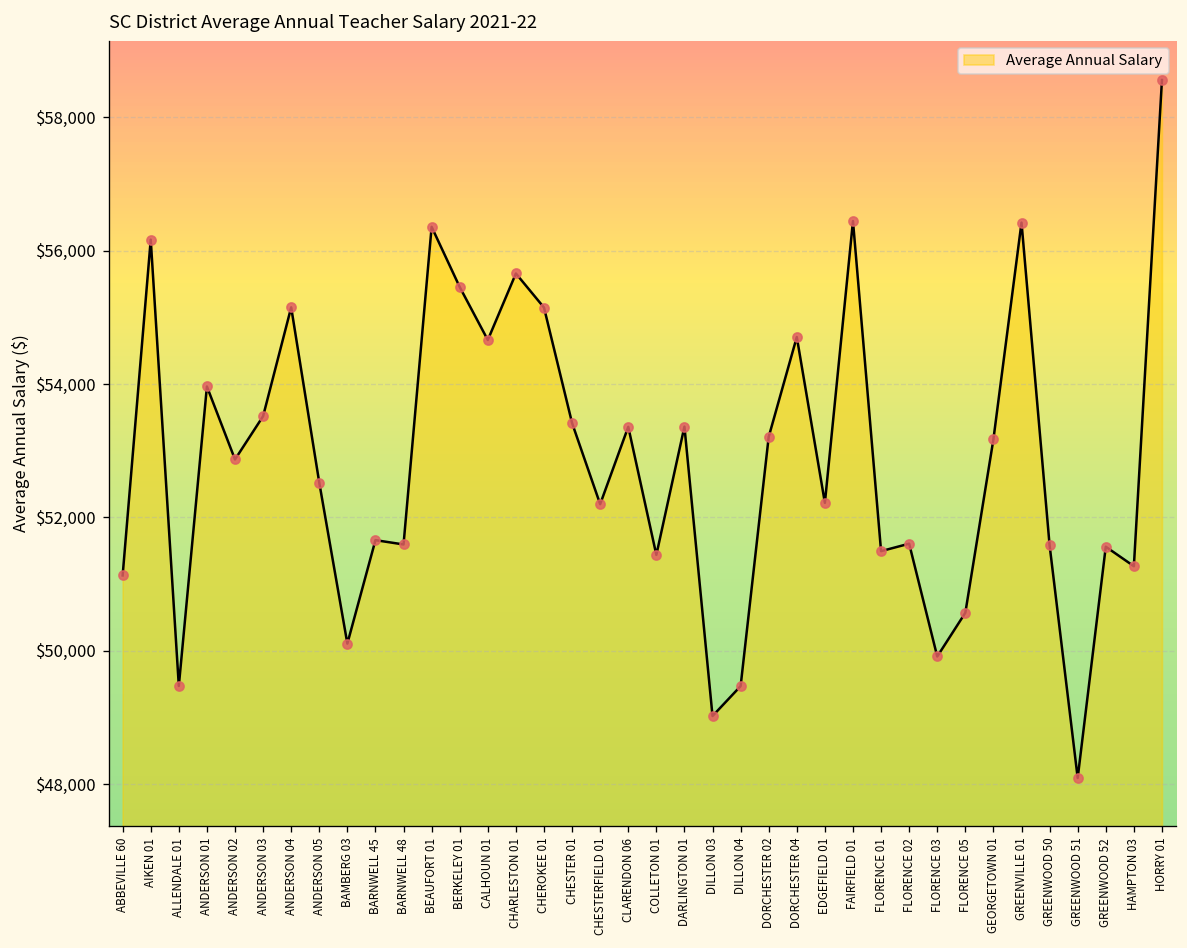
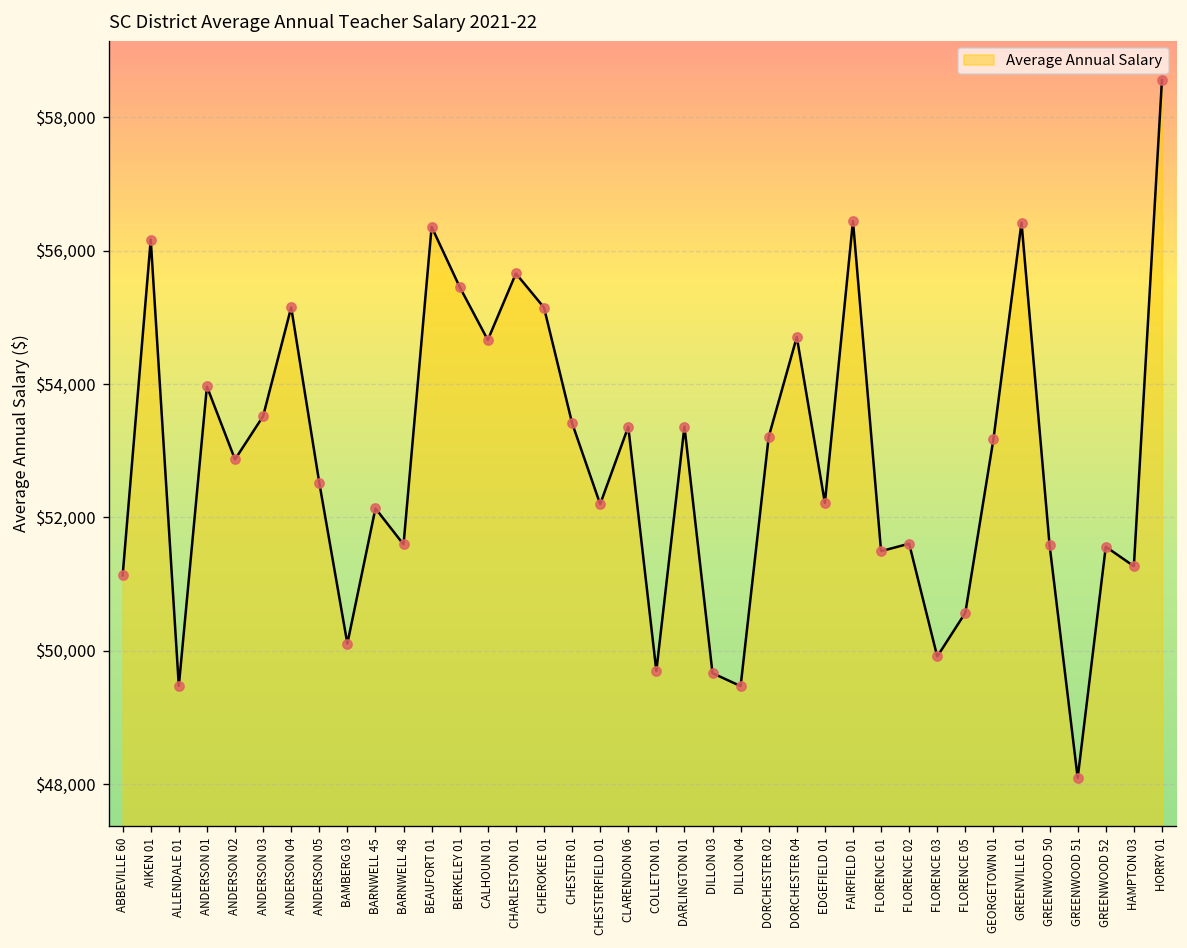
BARNWELL 45: $51,700 -> $52,100
COLLETON 01: $51,400 -> $49,700
DILLON 03: $49,000 -> $49,700
